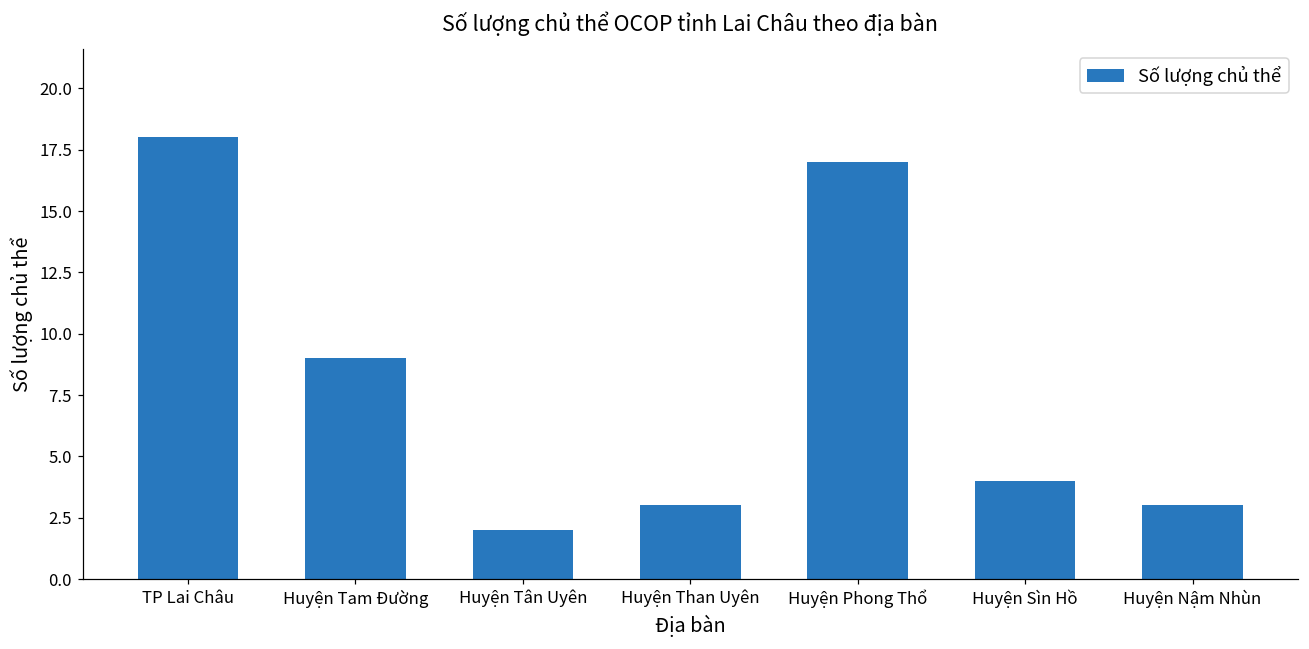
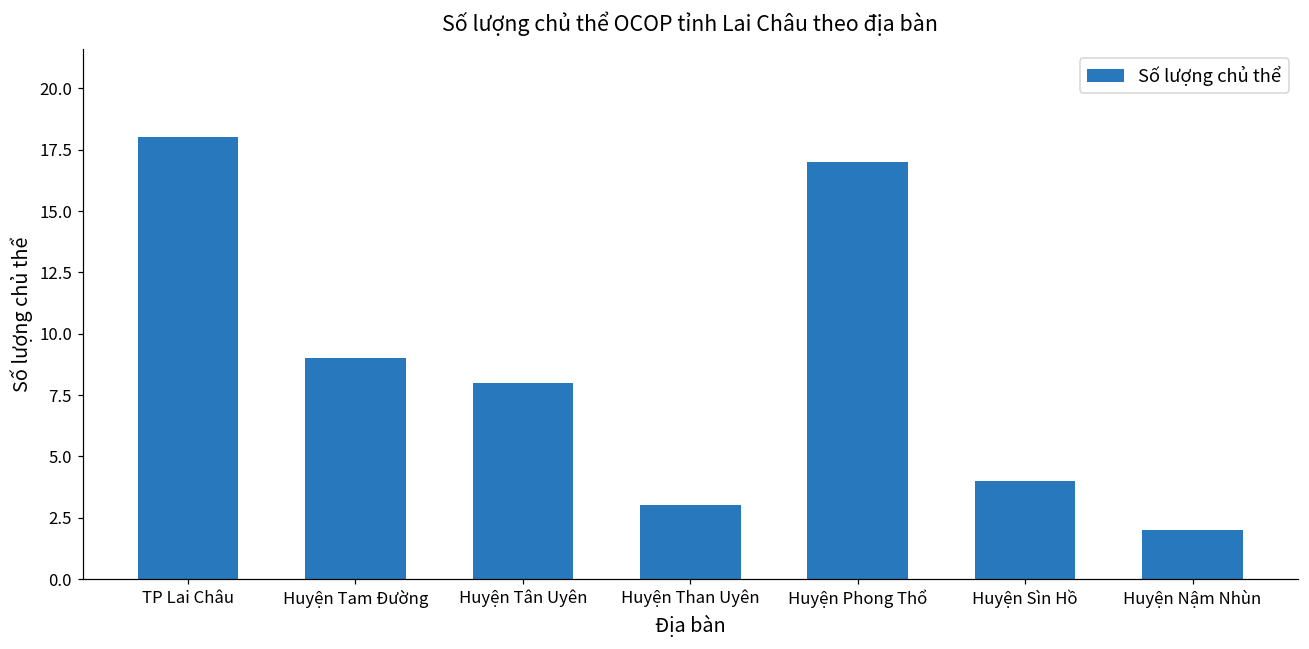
Huyện Tân Uyên: 2 -> 8
Huyện Nậm Nhùn: 3 -> 2
